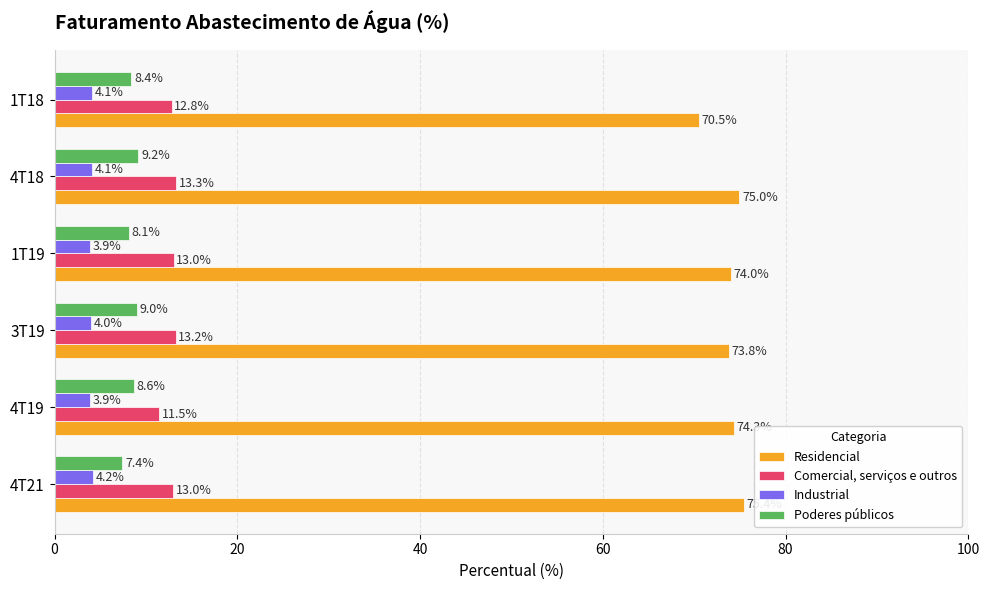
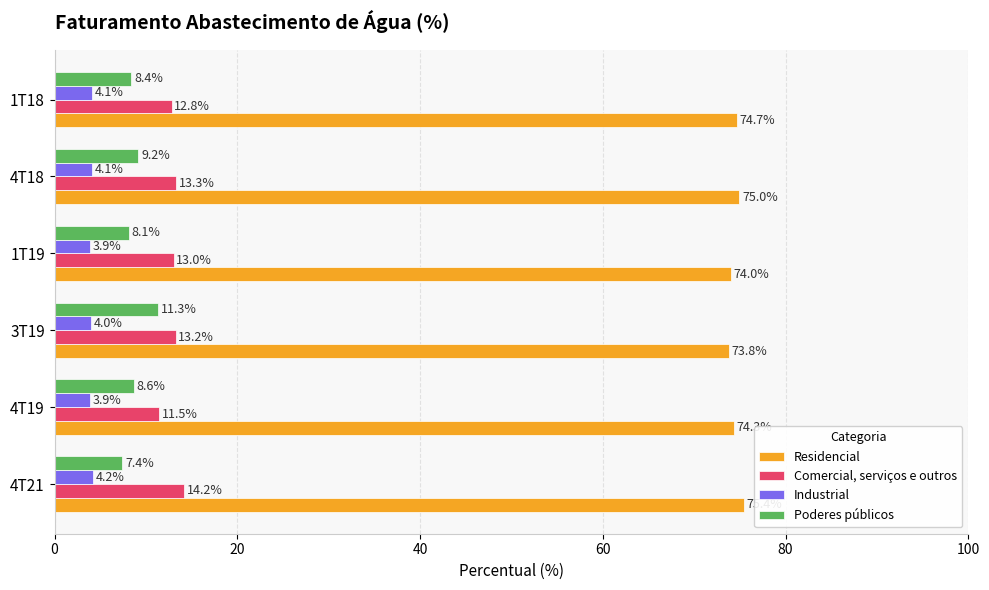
Residencial, 1T18: 70.5% -> 74.7%
Poderes públicos, 3T19: 9.0% -> 11.3%
Comercial, serviços e outros, 4T21: 13.0% -> 14.2%
